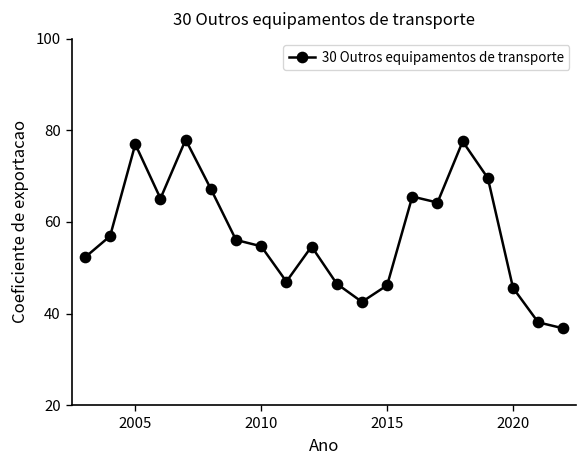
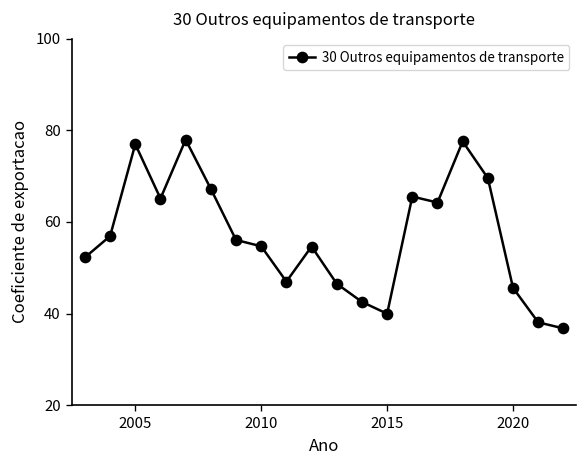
2015: 46 -> 40
